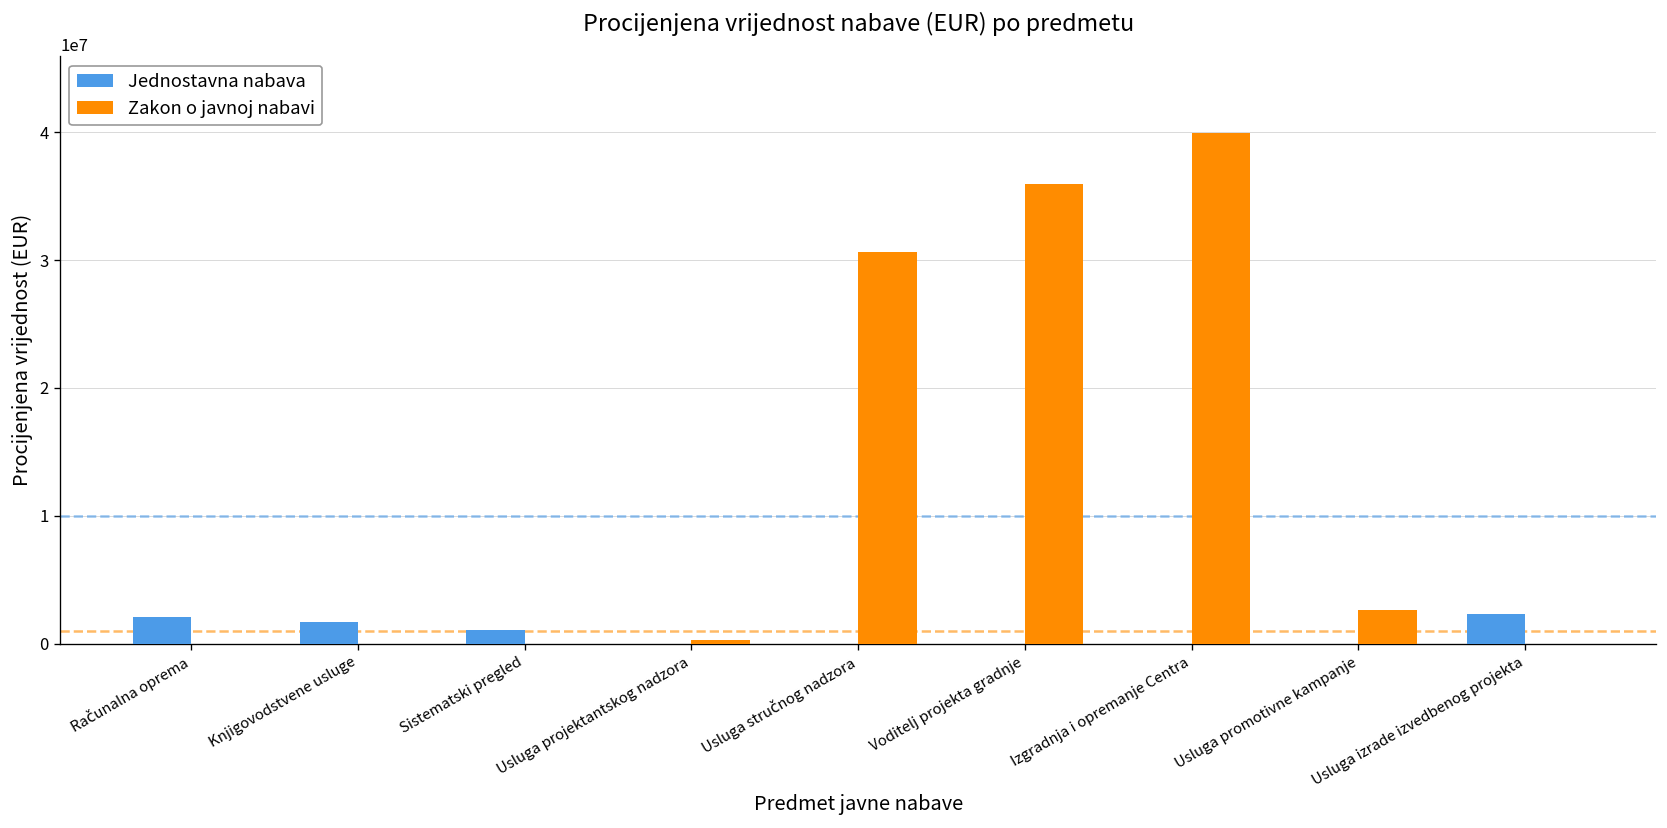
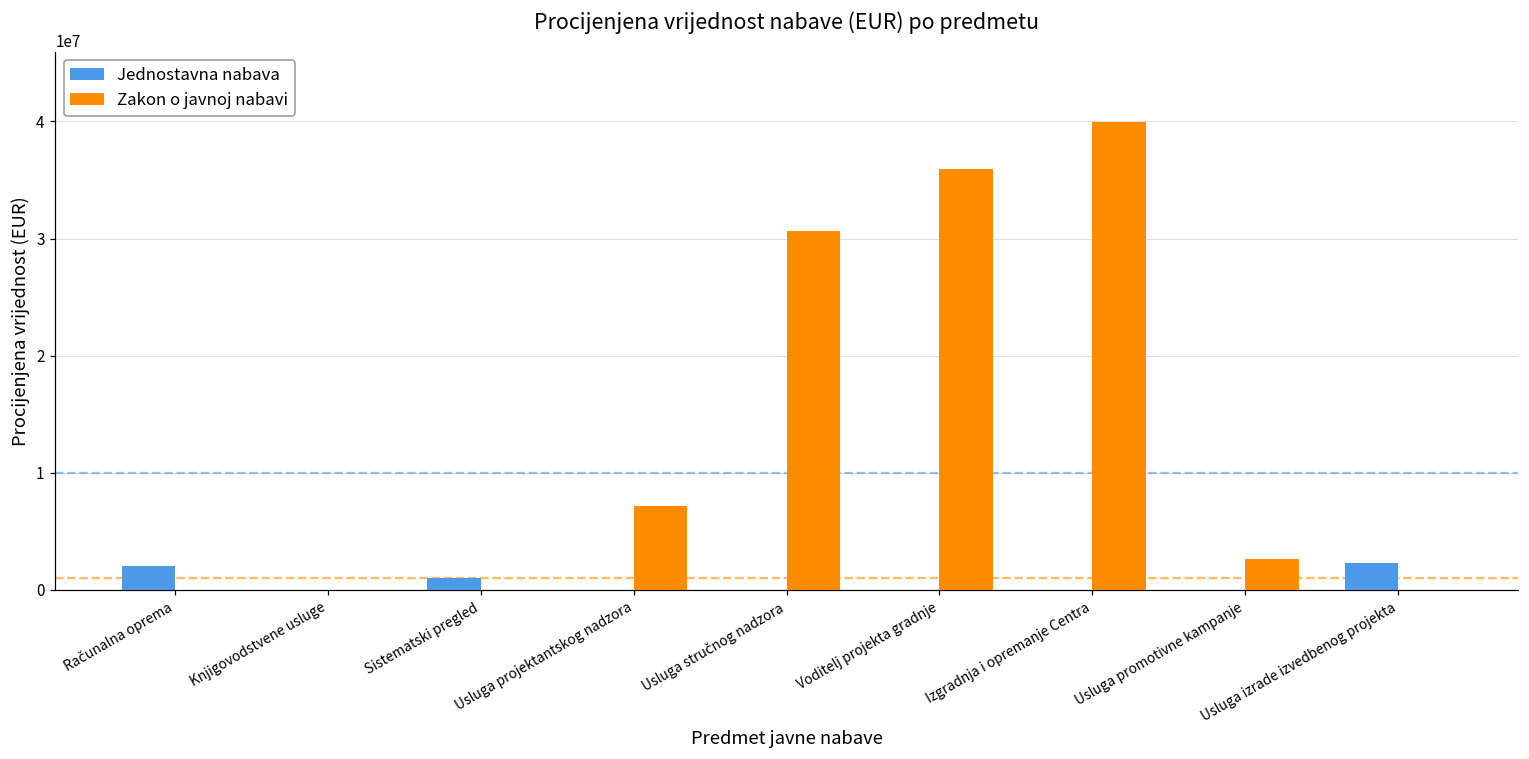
Jednostavna nabava, Knjigovodstvene usluge: 1700000 -> 0
Zakon o javnoj nabavi, Usluga projektantskog nadzora: 300000 -> 7200000
